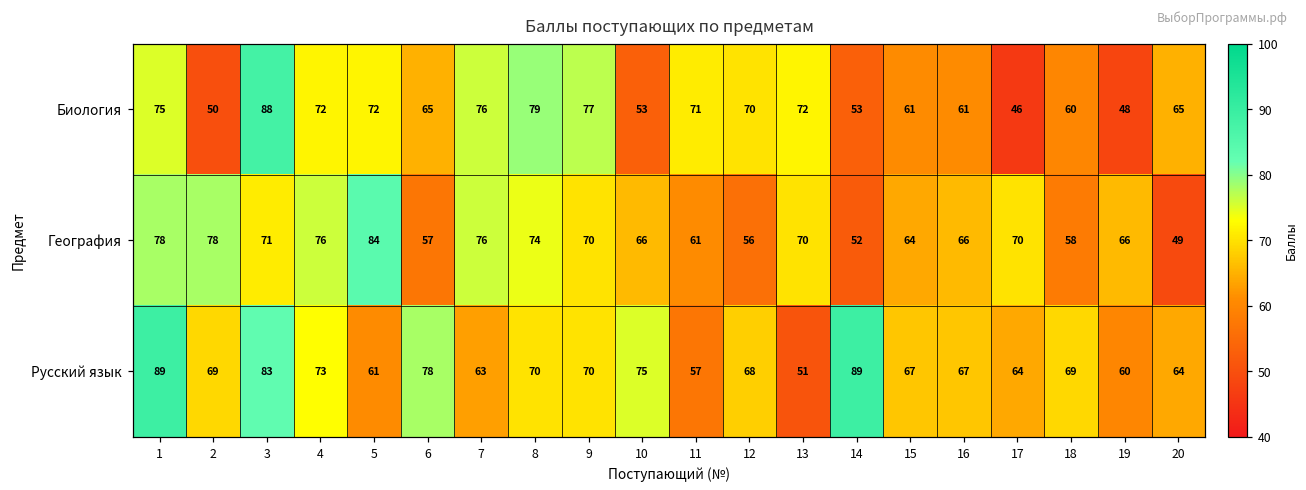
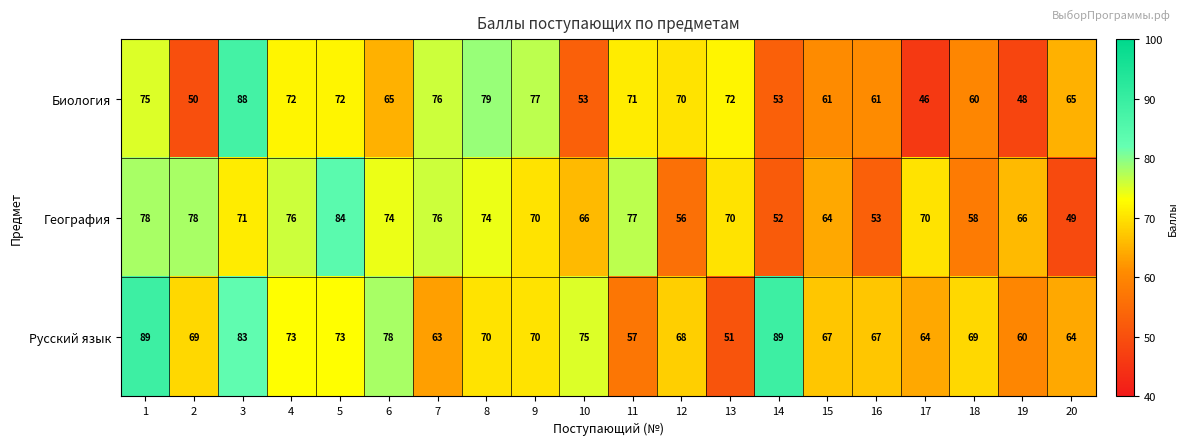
География, 6: 57 -> 74
География, 11: 61 -> 77
География, 16: 66 -> 53
Русский язык, 5: 61 -> 73
